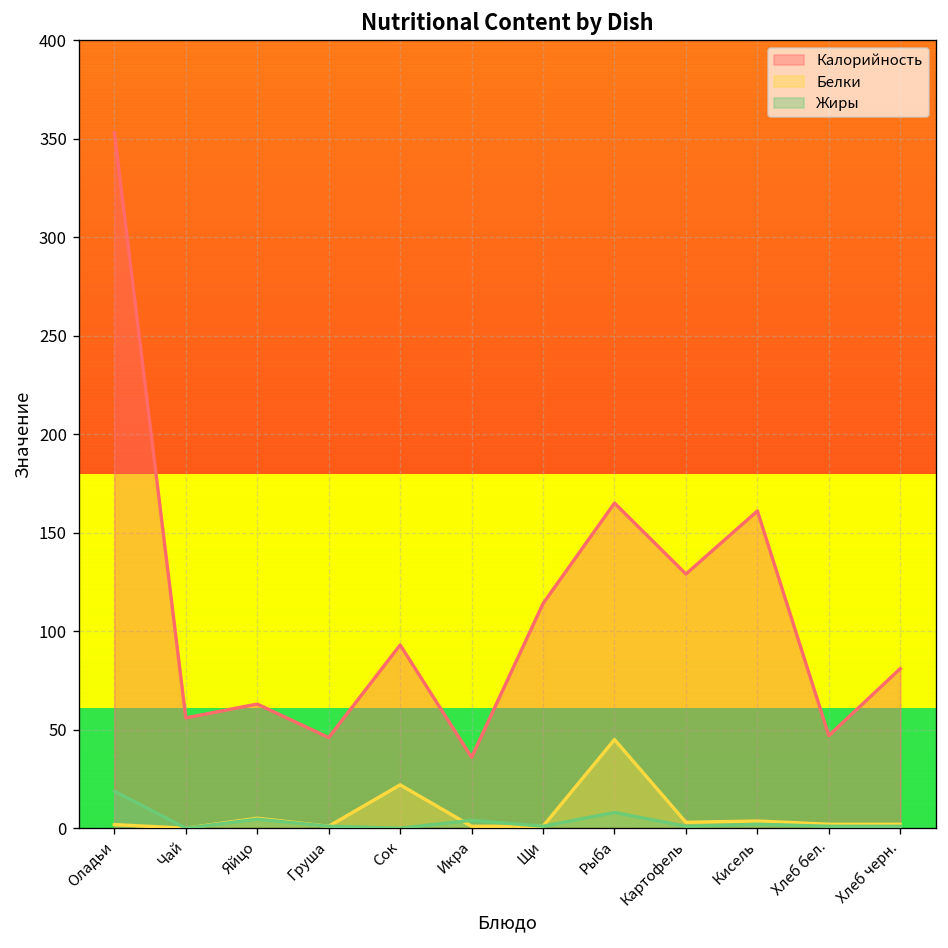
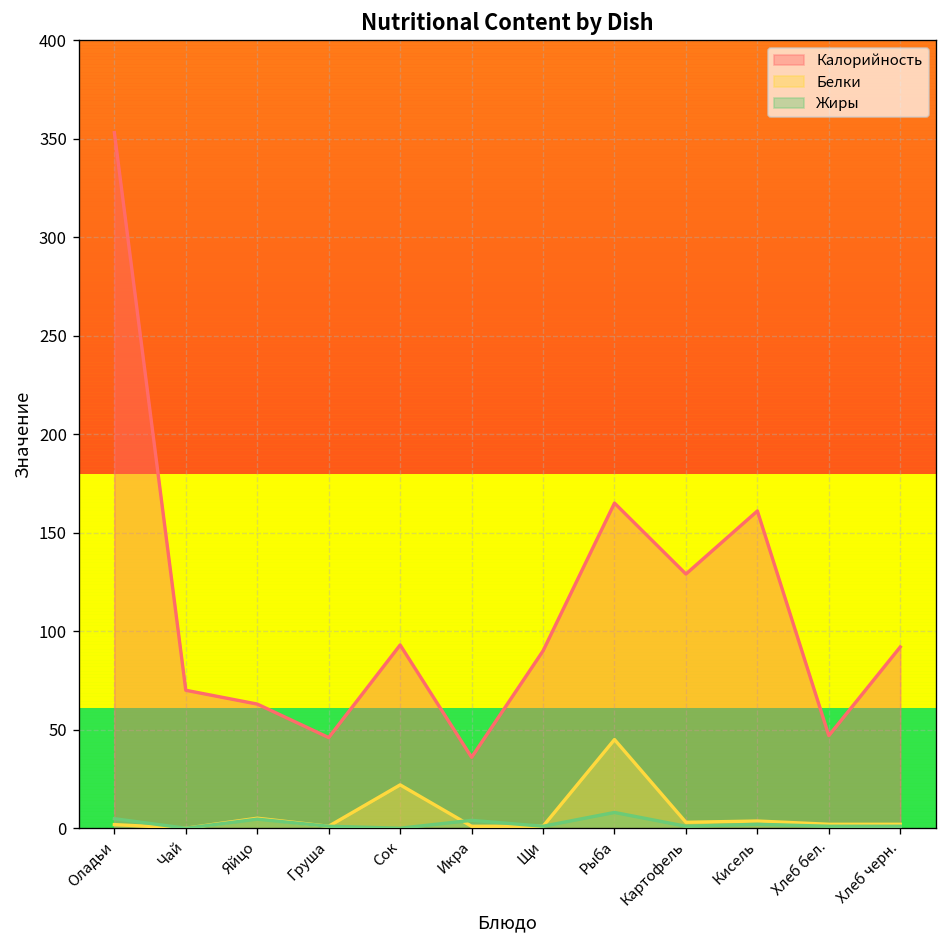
Жиры, Оладьи: 19 -> 5
Калорийность, Чай: 56 -> 70
Калорийность, Щи: 114 -> 90
Калорийность, Хлеб черн.: 81 -> 92
